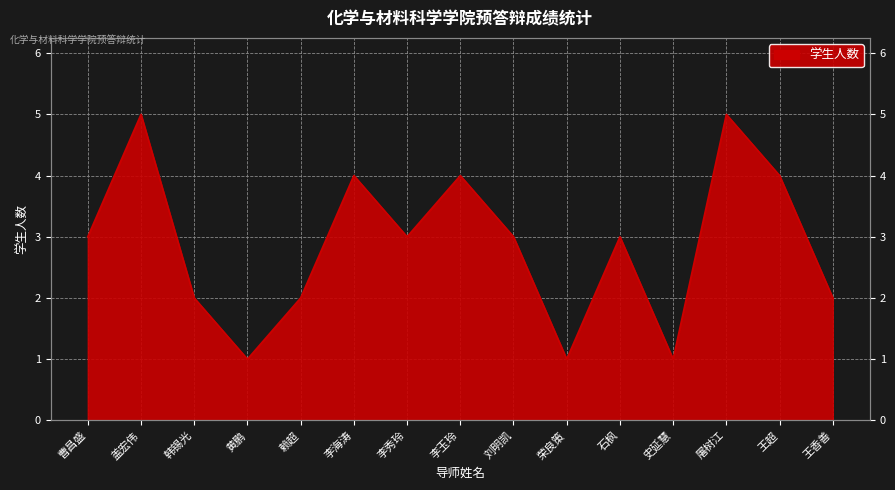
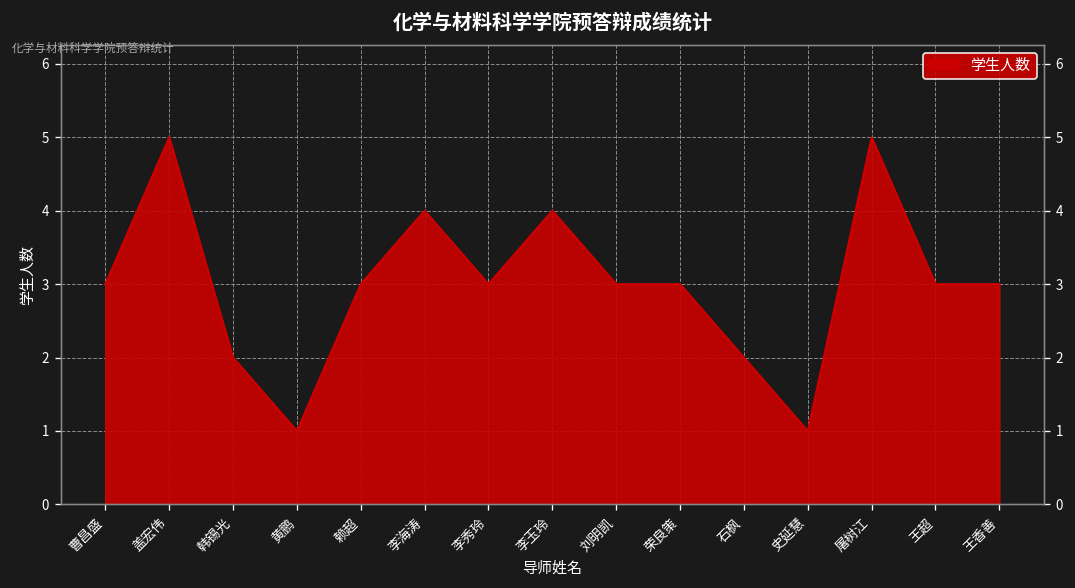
赖超: 2 -> 3
荣良策: 1 -> 3
石枫: 3 -> 2
王超: 4 -> 3
王香善: 2 -> 3
